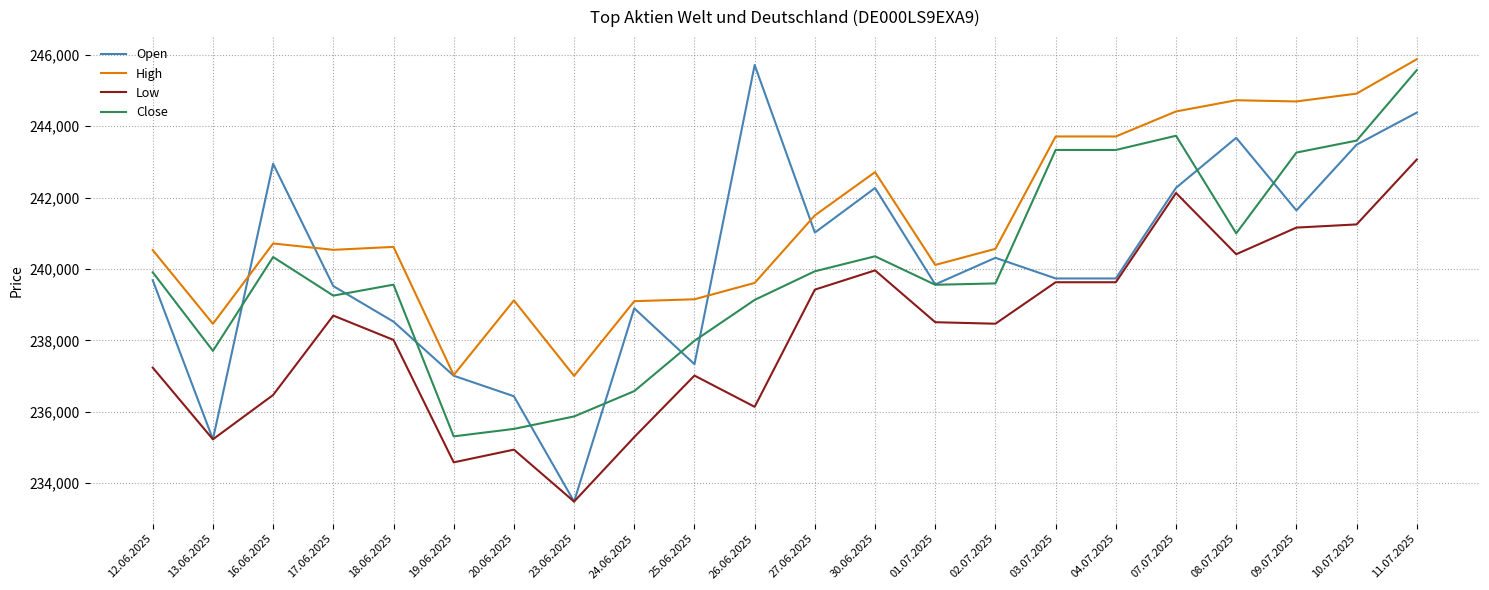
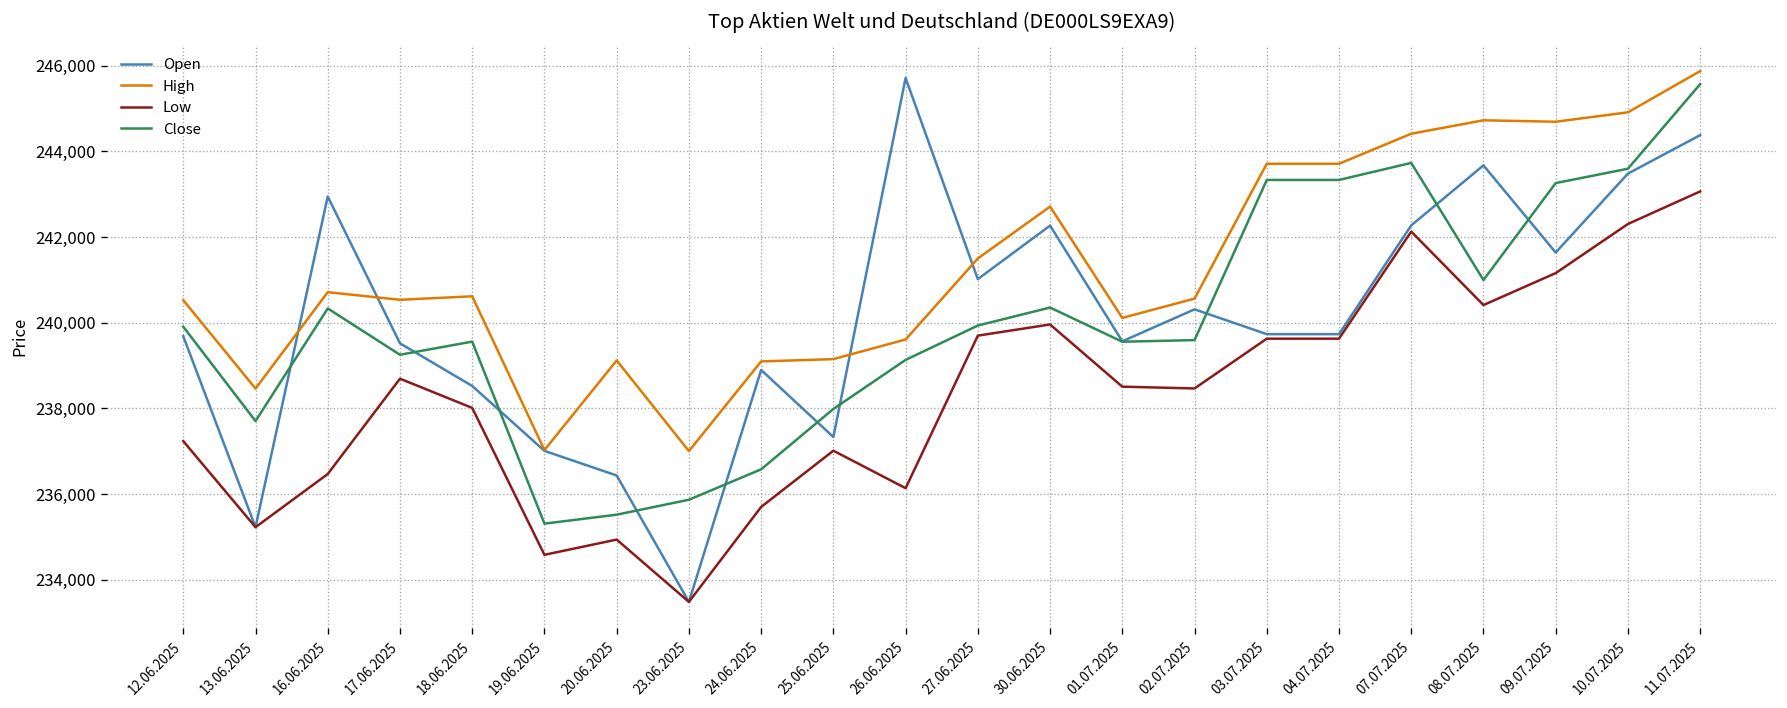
Low, 24.06.2025: 235,300 -> 235,700
Low, 27.06.2025: 239,400 -> 239,700
Low, 10.07.2025: 241,200 -> 242,300
